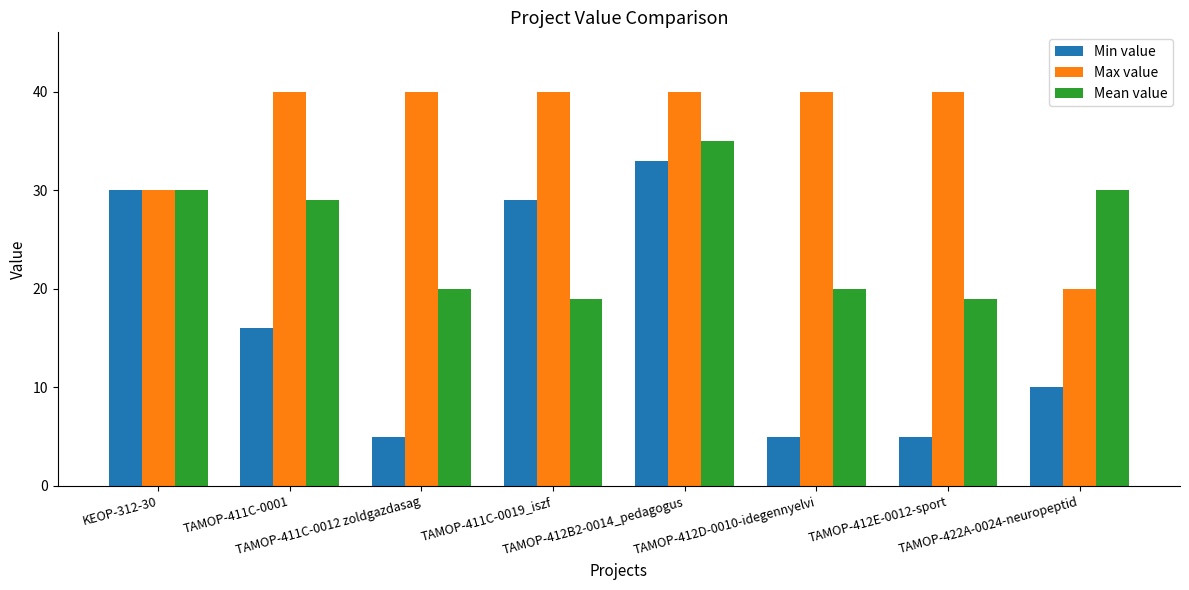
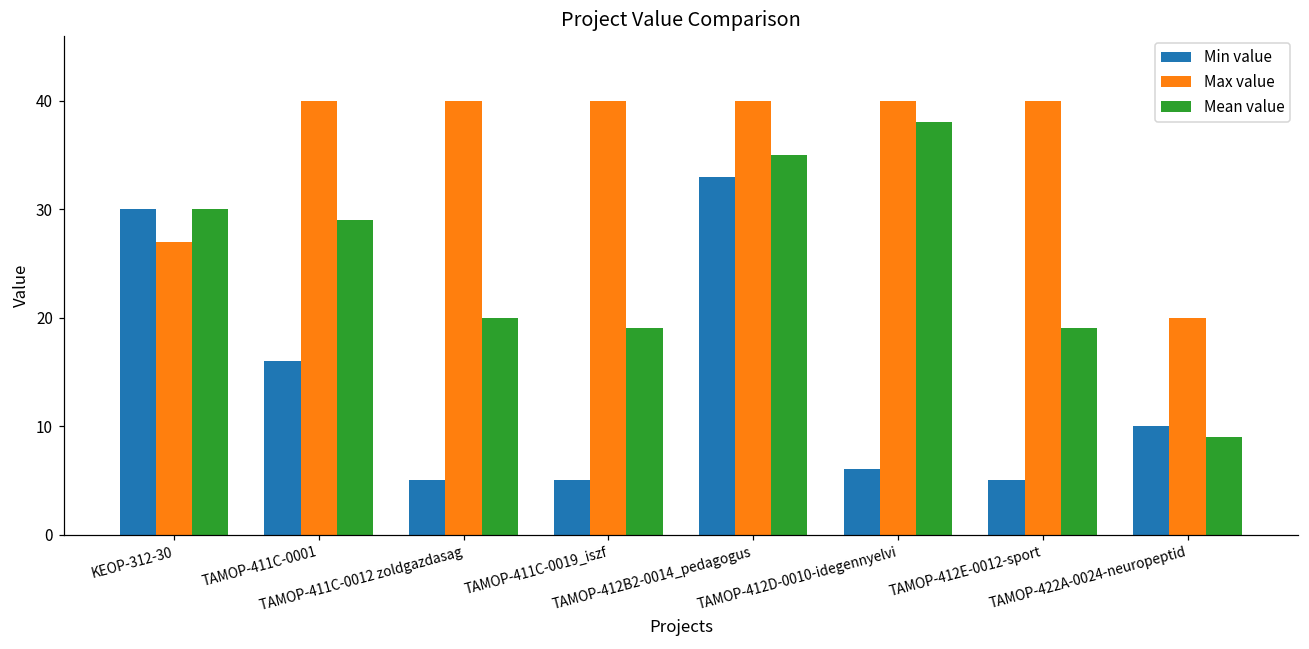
Max value, KEOP-312-30: 30 -> 27
Min value, TAMOP-411C-0019_iszf: 29 -> 5
Min value, TAMOP-412D-0010-idegennyelvi: 5 -> 6
Mean value, TAMOP-412D-0010-idegennyelvi: 20 -> 38
Mean value, TAMOP-422A-0024-neuropeptid: 30 -> 9
